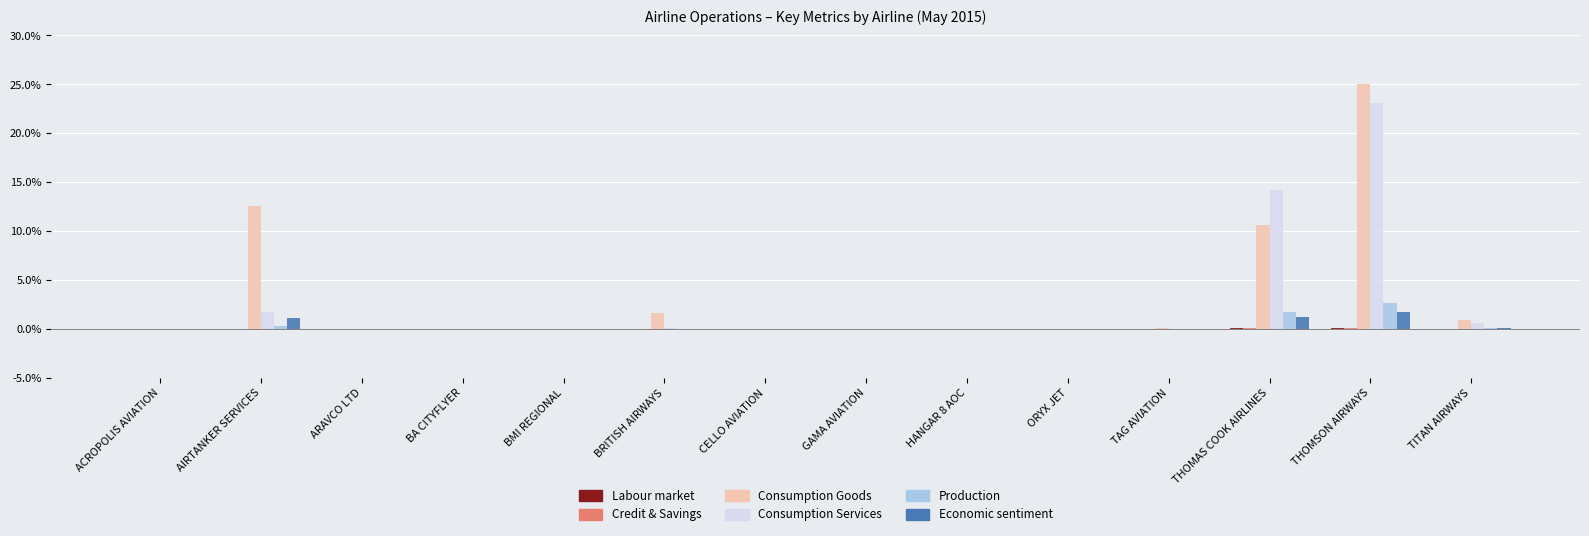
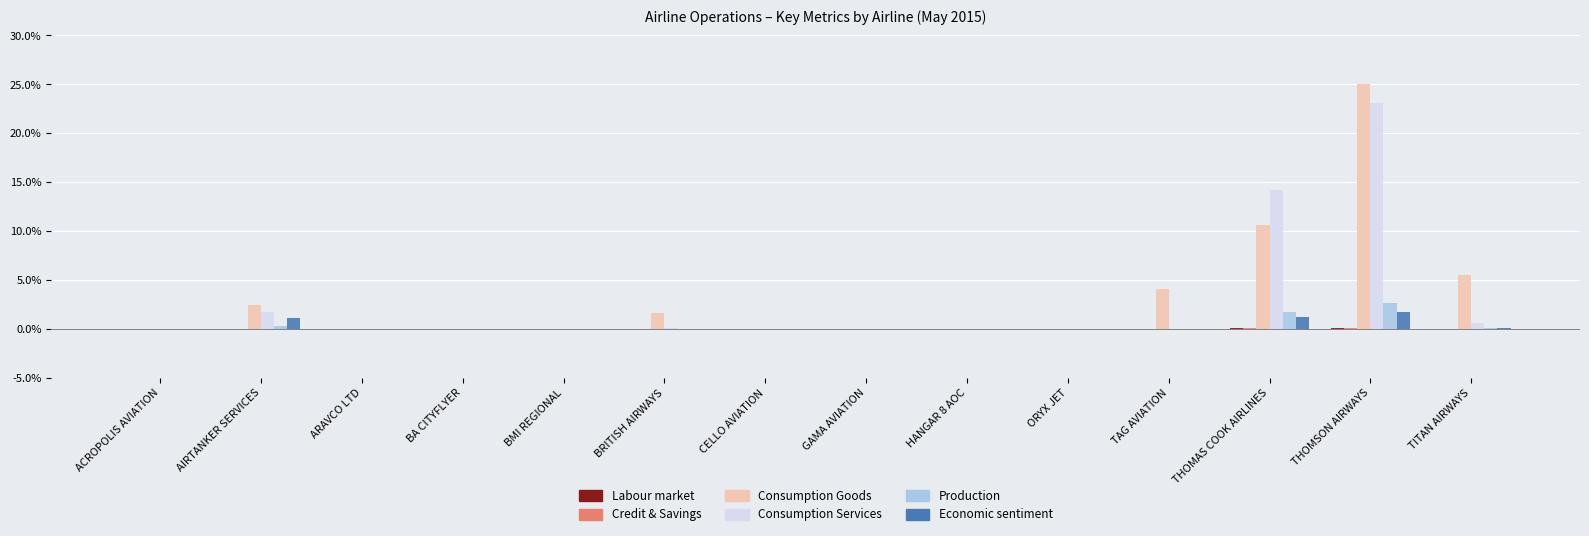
Consumption Goods, AIRTANKER SERVICES: 13% -> 2%
Consumption Goods, TAG AVIATION: 0% -> 4%
Consumption Goods, TITAN AIRWAYS: 1% -> 5%
